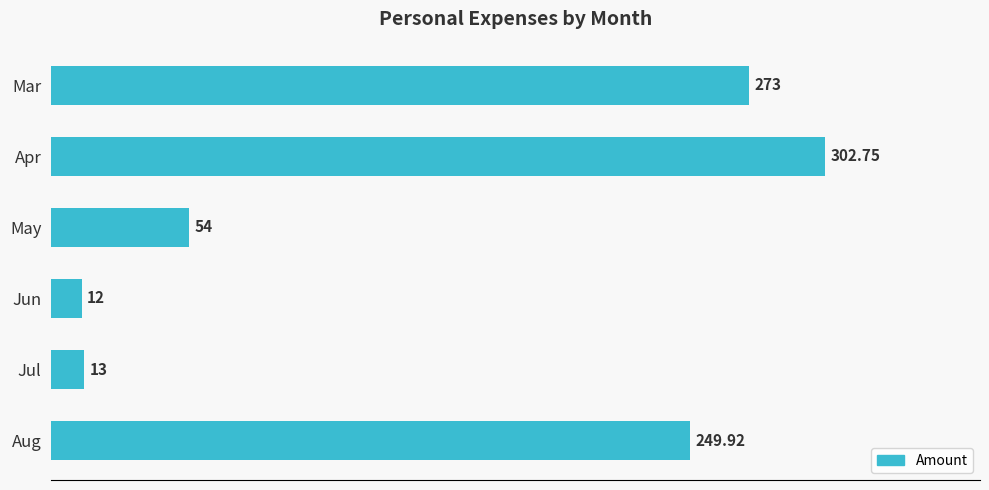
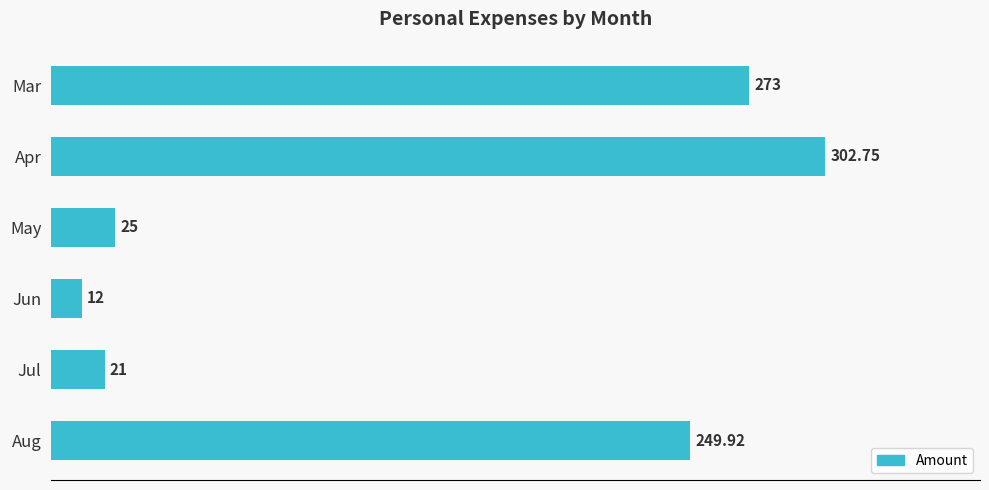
May: 54 -> 25
Jul: 13 -> 21
